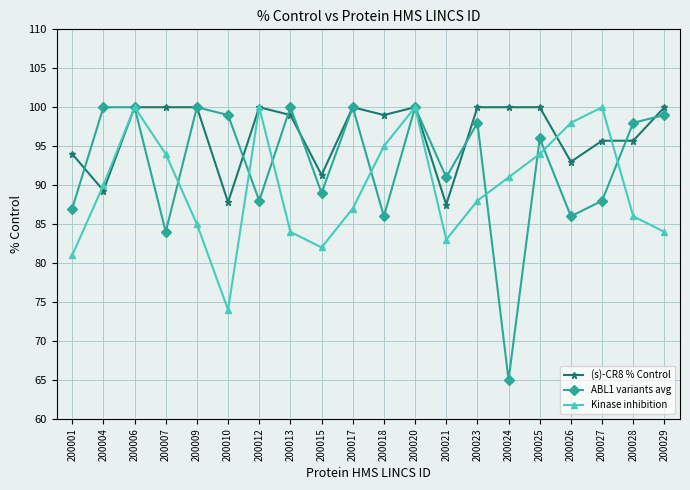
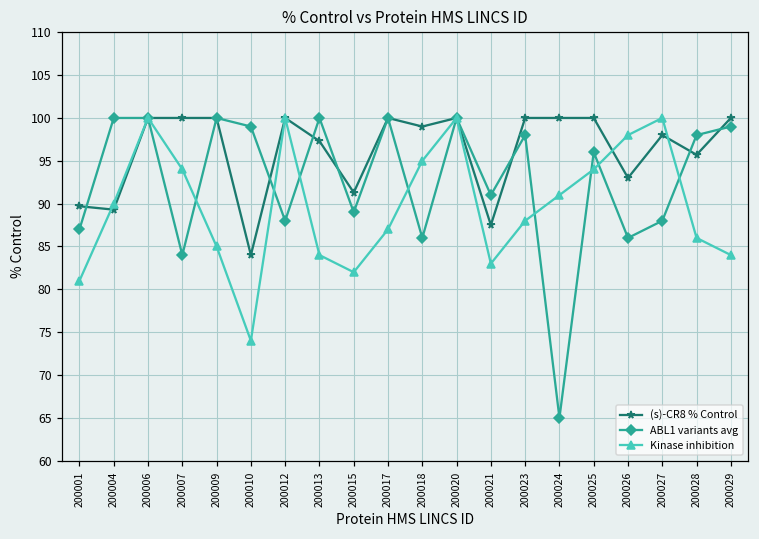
(s)-CR8 % Control, 200001: 94 -> 90
(s)-CR8 % Control, 200010: 88 -> 84
(s)-CR8 % Control, 200013: 99 -> 97
(s)-CR8 % Control, 200027: 96 -> 98
